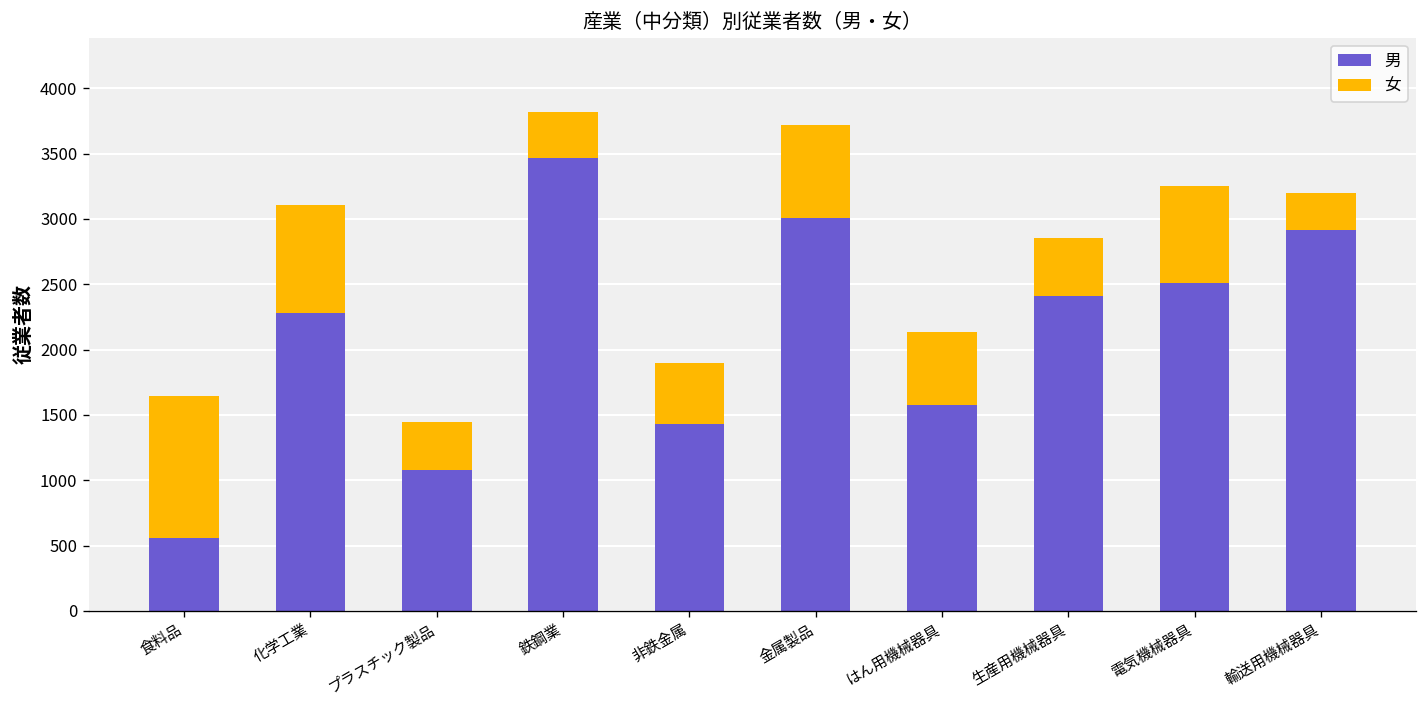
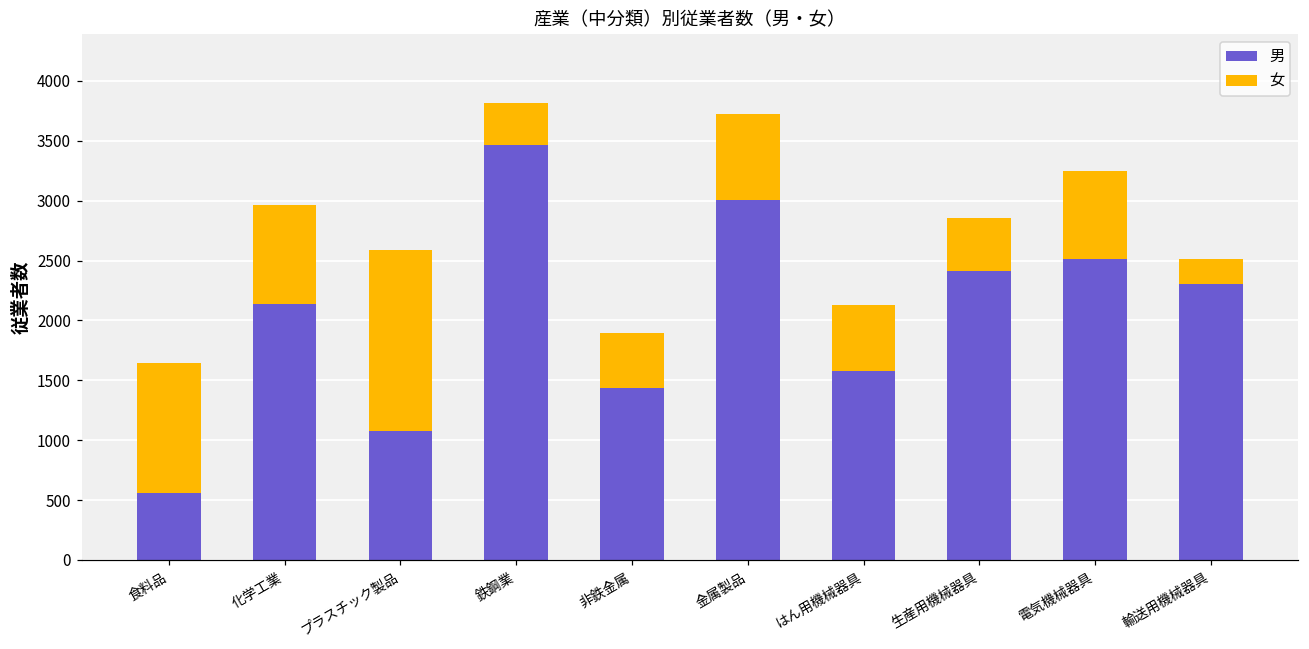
男, 化学工業: 2280 -> 2140
女, プラスチック製品: 370 -> 1510
男, 輸送用機械器具: 2920 -> 2310
女, 輸送用機械器具: 280 -> 210
